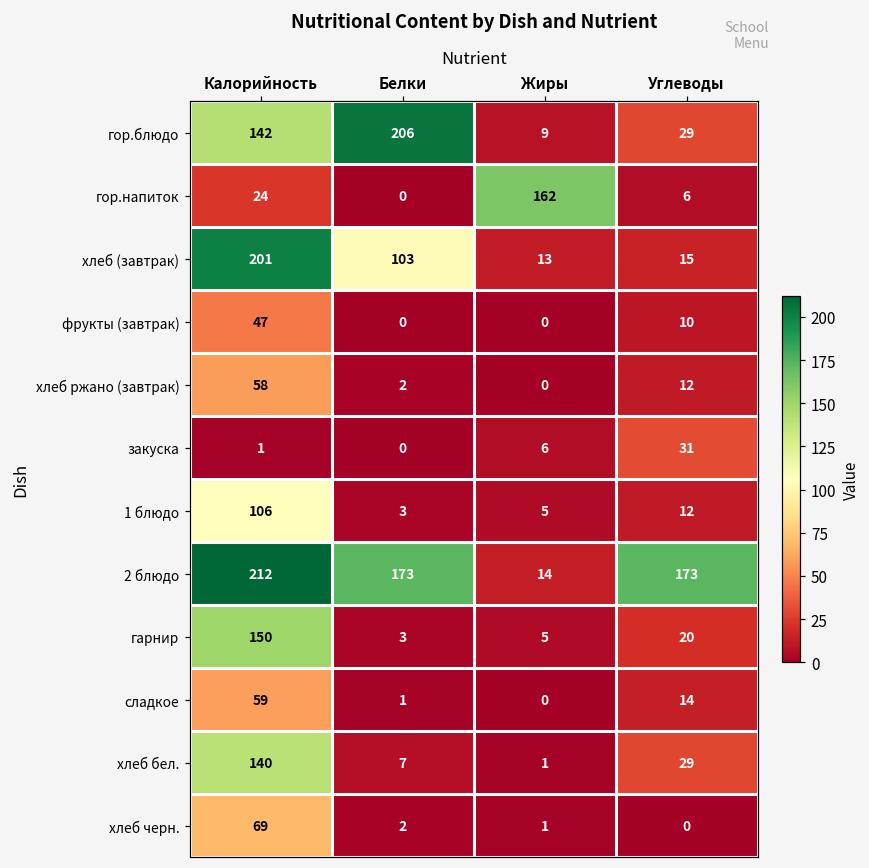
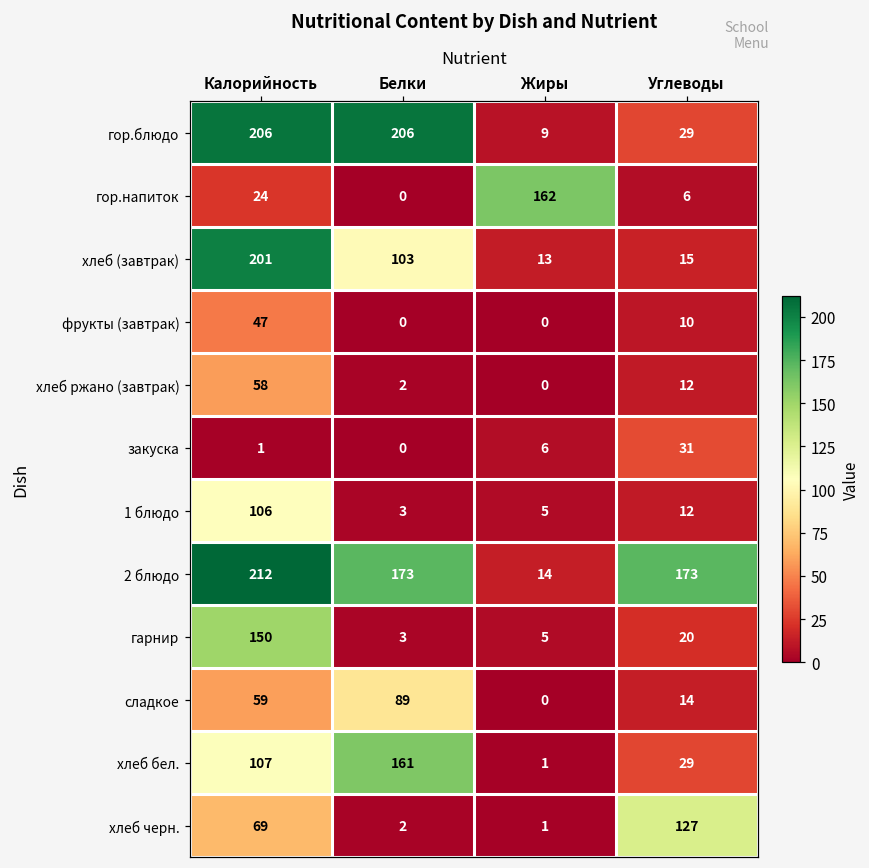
гор.блюдо, Калорийность: 142 -> 206
сладкое, Белки: 1 -> 89
хлеб бел., Калорийность: 140 -> 107
хлеб бел., Белки: 7 -> 161
хлеб черн., Углеводы: 0 -> 127
